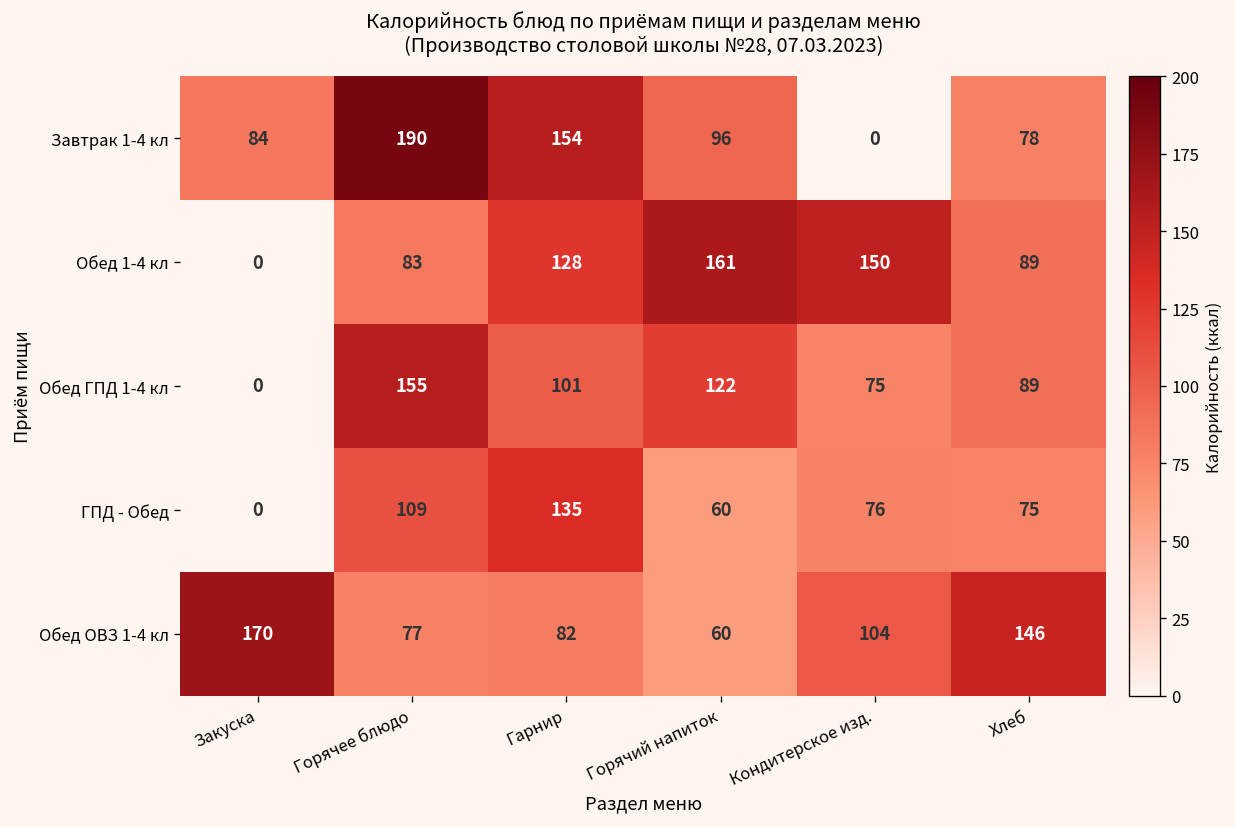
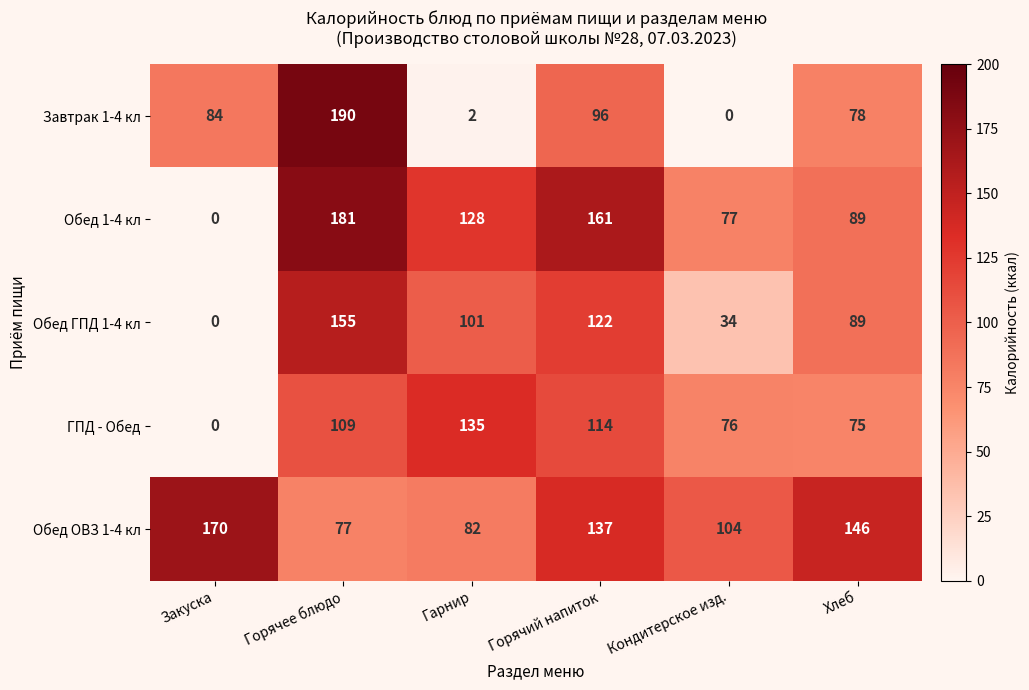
Завтрак 1-4 кл, Гарнир: 154 -> 2
Обед 1-4 кл, Горячее блюдо: 83 -> 181
Обед 1-4 кл, Кондитерское изд.: 150 -> 77
Обед ГПД 1-4 кл, Кондитерское изд.: 75 -> 34
ГПД - Обед, Горячий напиток: 60 -> 114
Обед ОВЗ 1-4 кл, Горячий напиток: 60 -> 137
